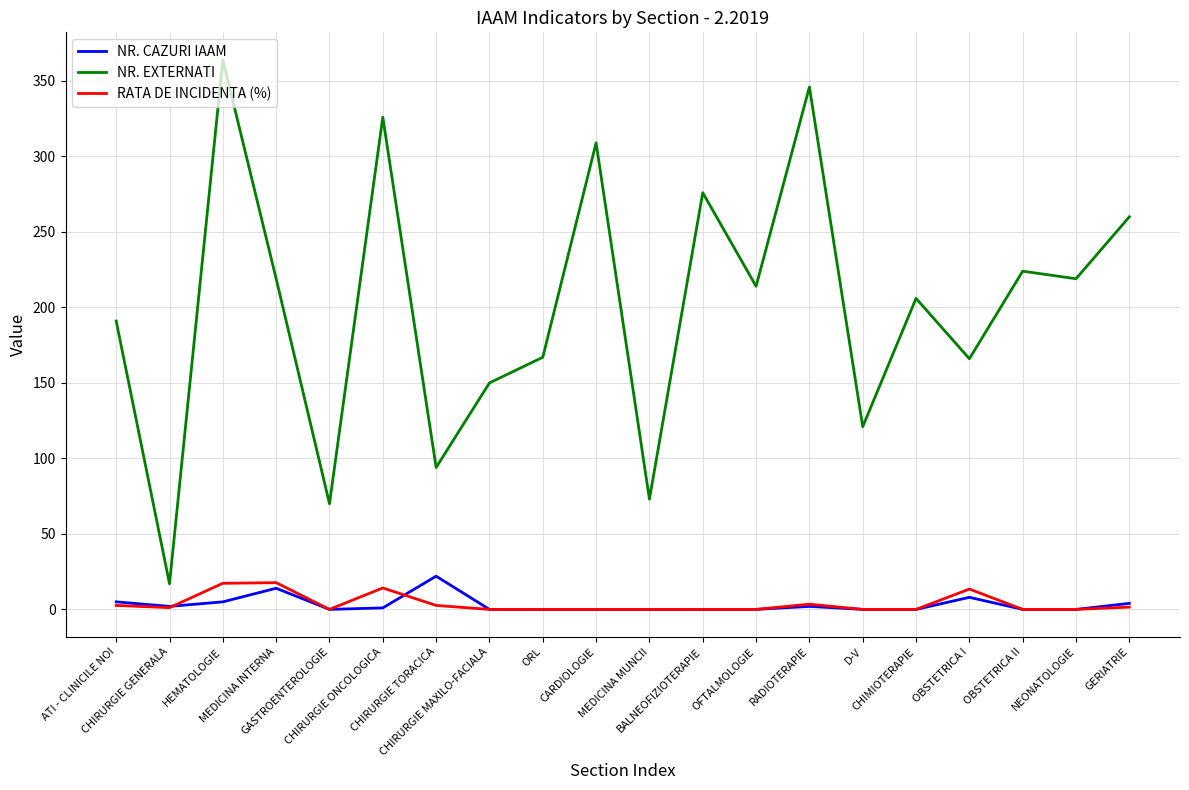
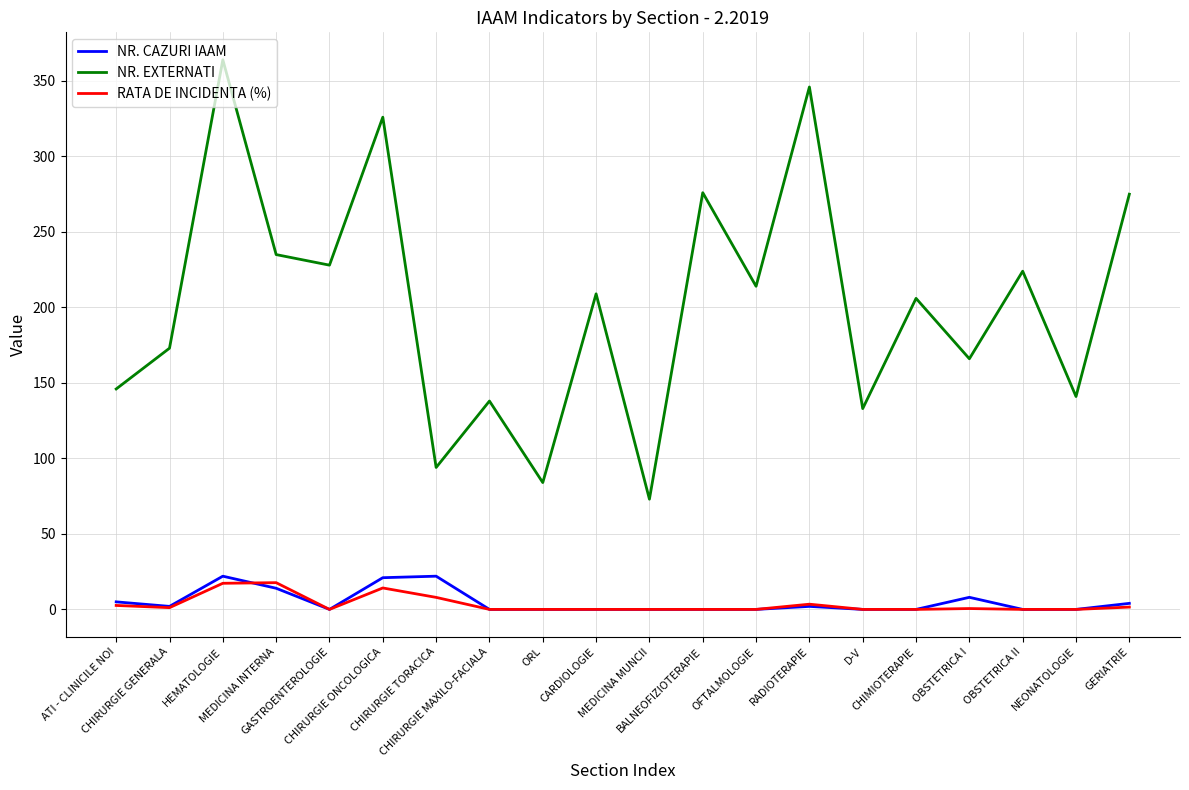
NR. EXTERNATI, ATI - CLINICILE NOI: 191 -> 146
NR. EXTERNATI, CHIRURGIE GENERALA: 17 -> 173
NR. CAZURI IAAM, HEMATOLOGIE: 5 -> 22
NR. EXTERNATI, MEDICINA INTERNA: 219 -> 235
NR. EXTERNATI, GASTROENTEROLOGIE: 70 -> 228
NR. CAZURI IAAM, CHIRURGIE ONCOLOGICA: 1 -> 21
RATA DE INCIDENTA (%), CHIRURGIE TORACICA: 3 -> 8
NR. EXTERNATI, CHIRURGIE MAXILO-FACIALA: 150 -> 138
NR. EXTERNATI, ORL: 167 -> 84
NR. EXTERNATI, CARDIOLOGIE: 309 -> 209
NR. EXTERNATI, D-V: 121 -> 133
RATA DE INCIDENTA (%), OBSTETRICA I: 13 -> 1
NR. EXTERNATI, NEONATOLOGIE: 219 -> 141
NR. EXTERNATI, GERIATRIE: 260 -> 275
